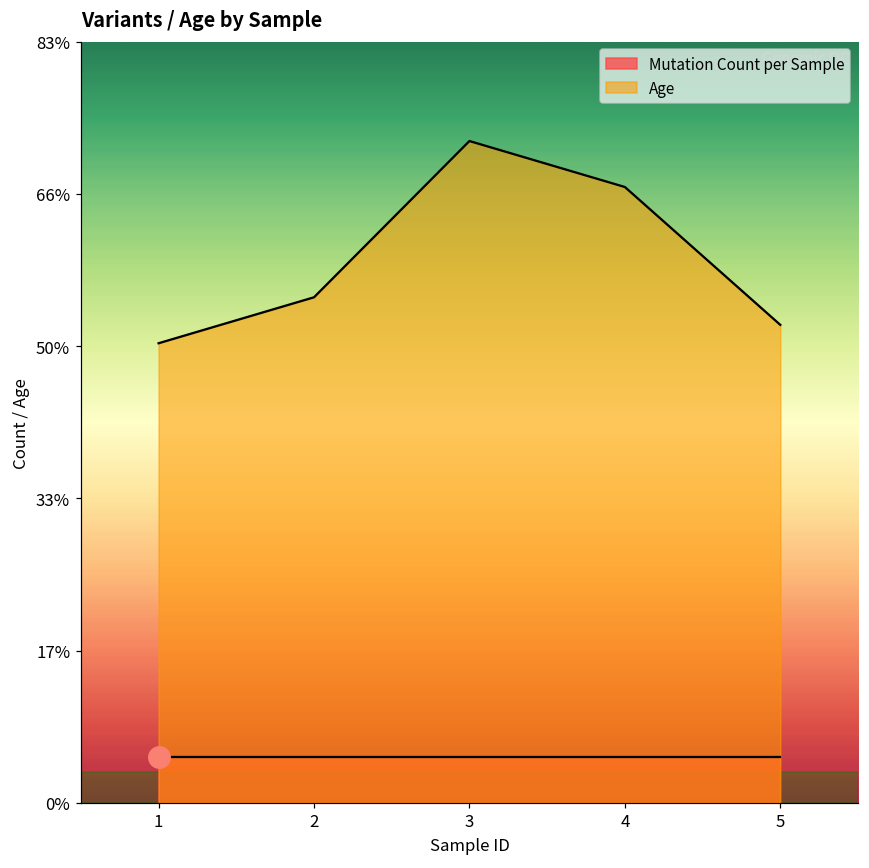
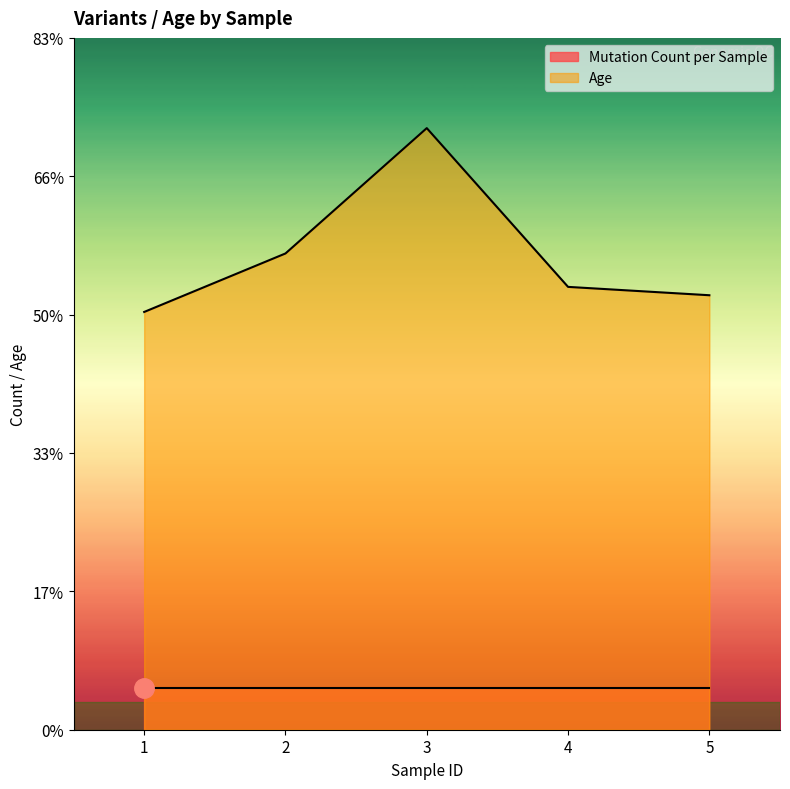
Age, 2: 55% -> 57%
Age, 4: 67% -> 53%
